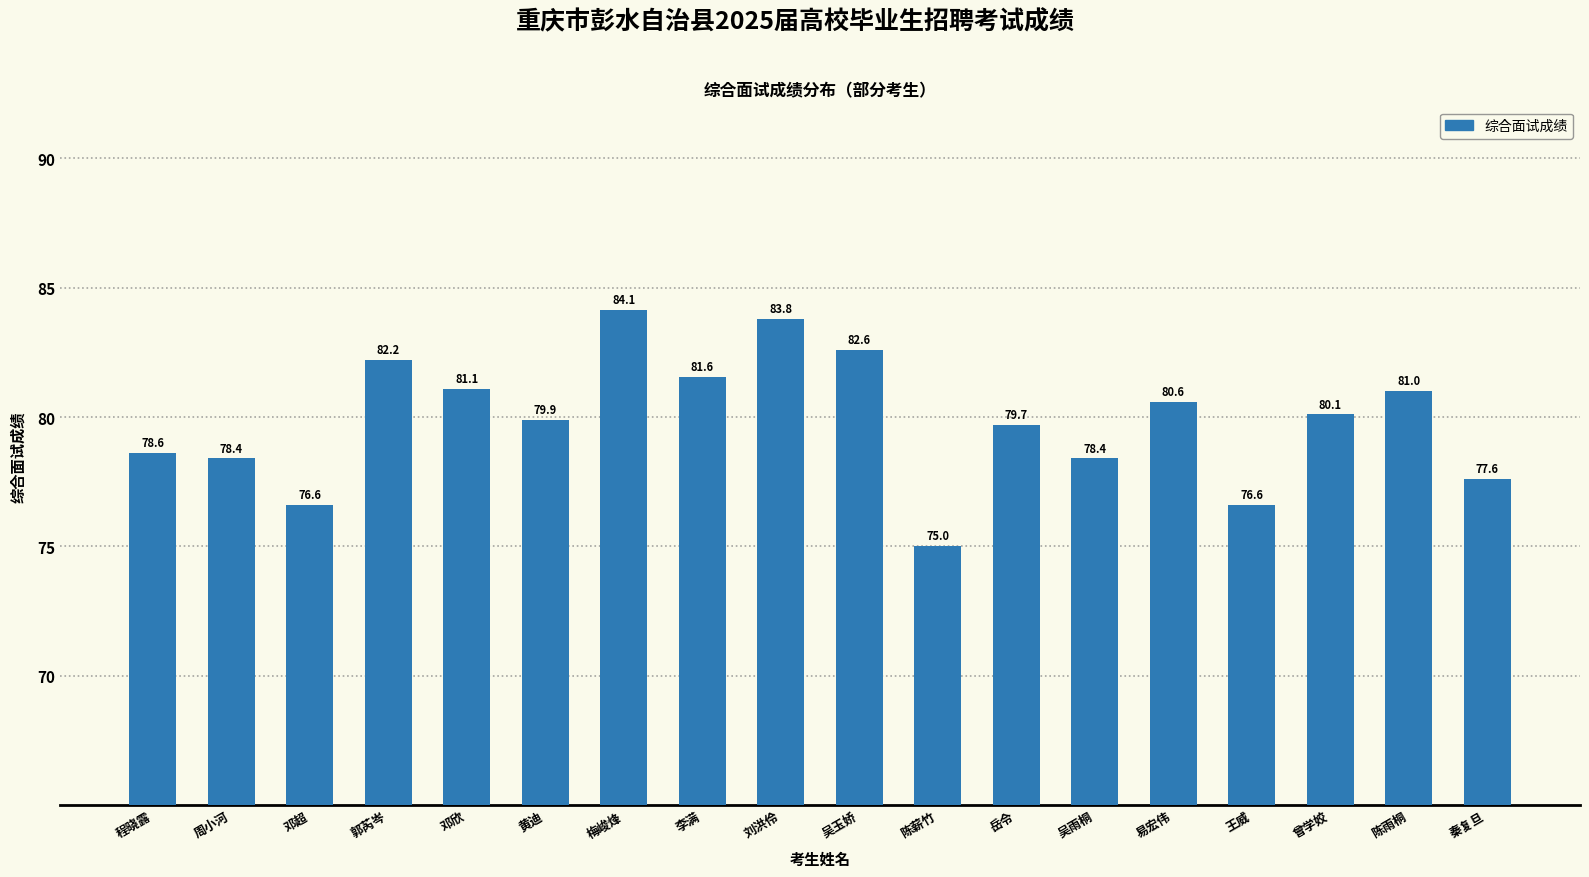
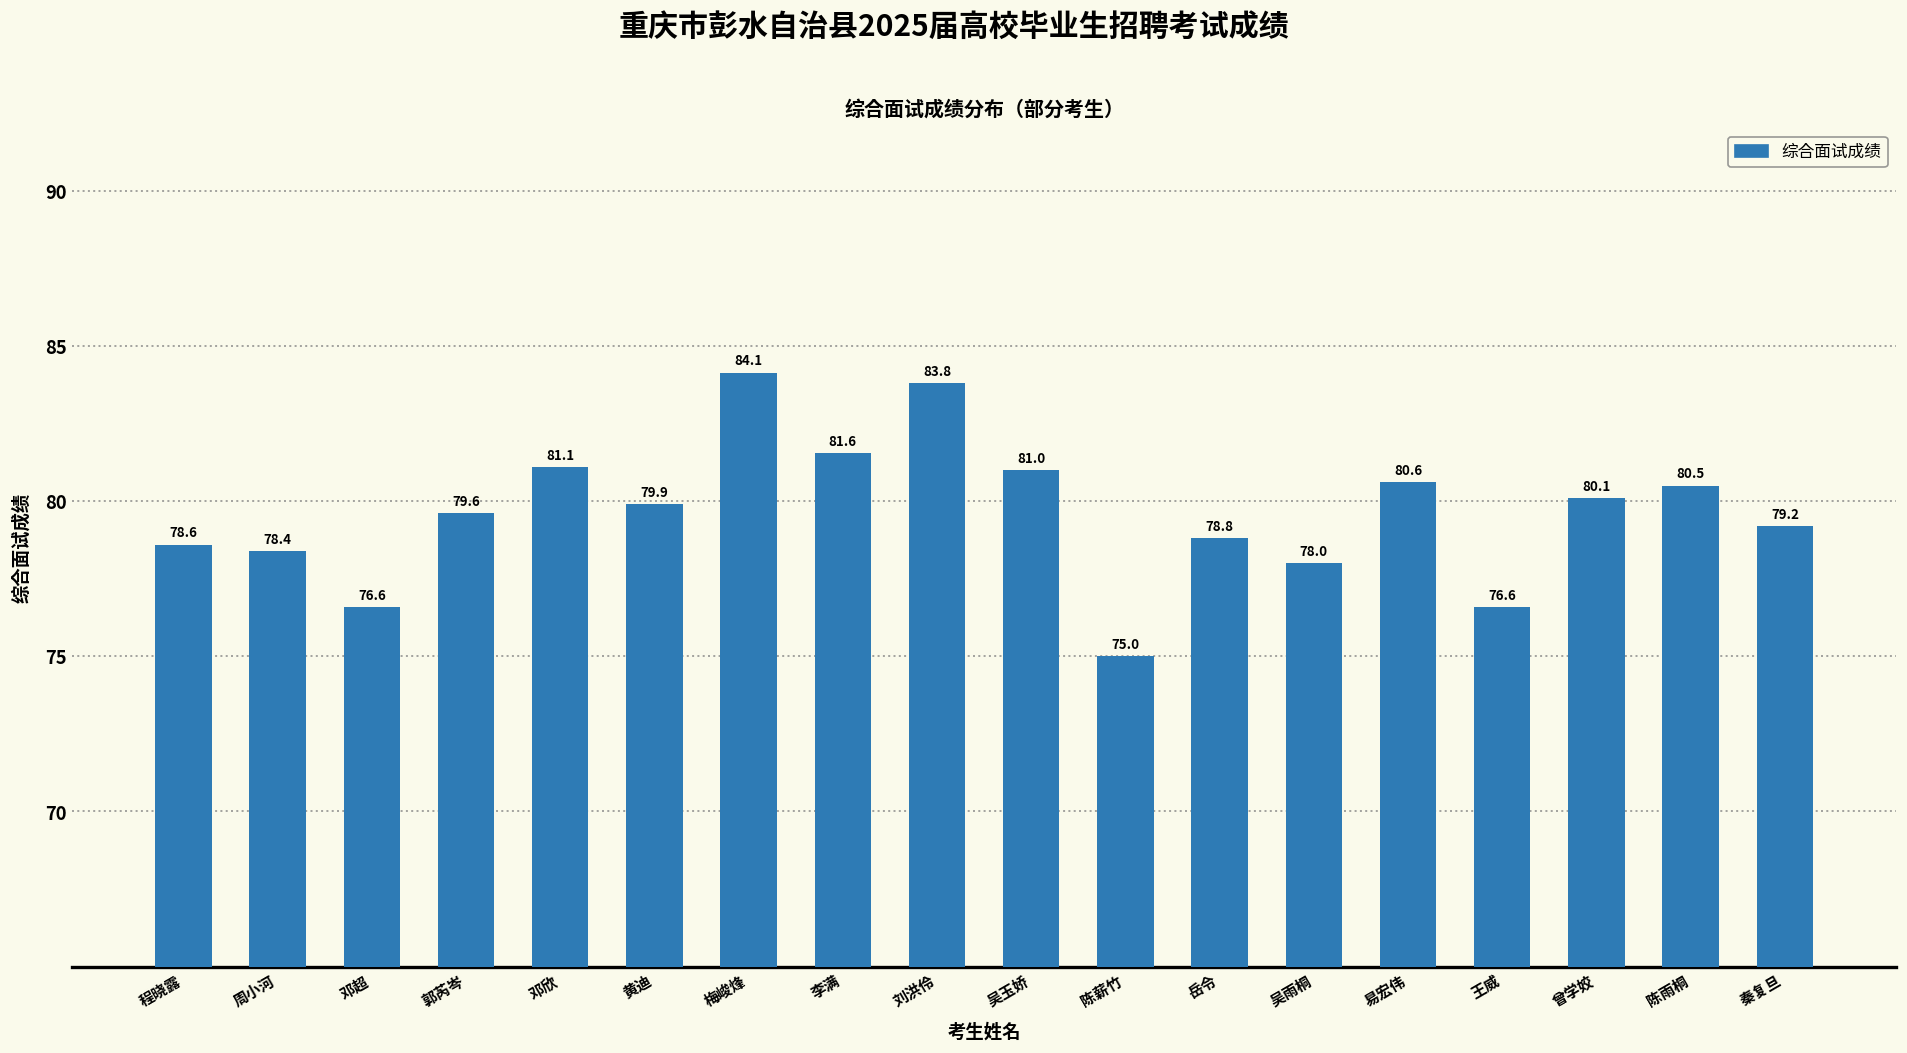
郭芮岑: 82.2 -> 79.6
吴玉娇: 82.6 -> 81.0
岳令: 79.7 -> 78.8
吴雨桐: 78.4 -> 78.0
陈雨桐: 81.0 -> 80.5
秦复旦: 77.6 -> 79.2
